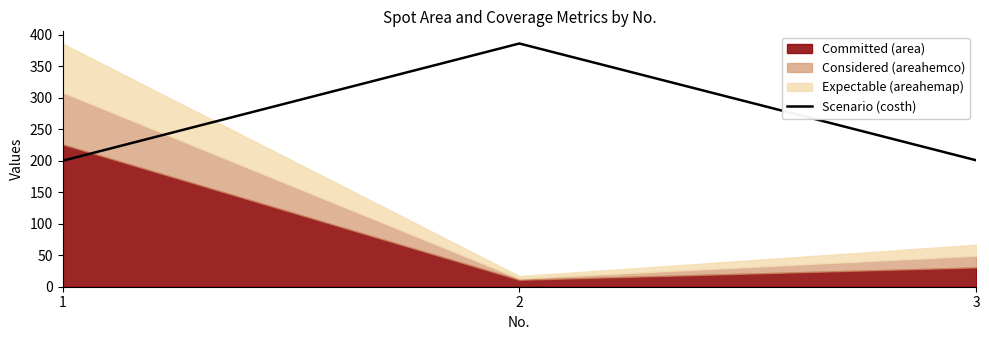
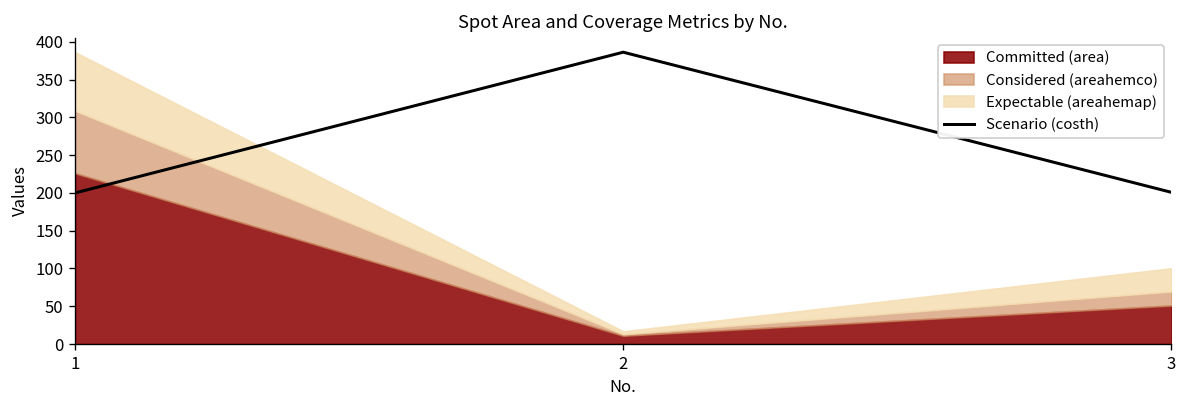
Committed (area), 3: 30 -> 50
Expectable (areahemap), 3: 20 -> 30
